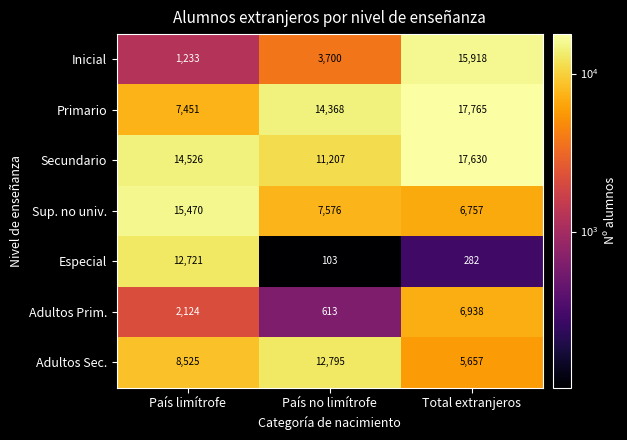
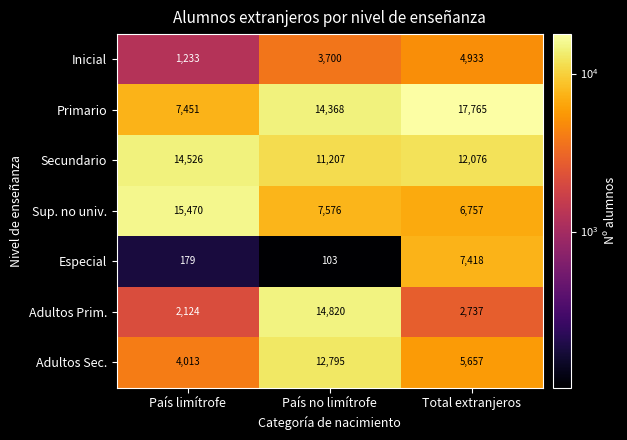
Inicial, Total extranjeros: 15,918 -> 4,933
Secundario, Total extranjeros: 17,630 -> 12,076
Especial, País limítrofe: 12,721 -> 179
Especial, Total extranjeros: 282 -> 7,418
Adultos Prim., País no limítrofe: 613 -> 14,820
Adultos Prim., Total extranjeros: 6,938 -> 2,737
Adultos Sec., País limítrofe: 8,525 -> 4,013
